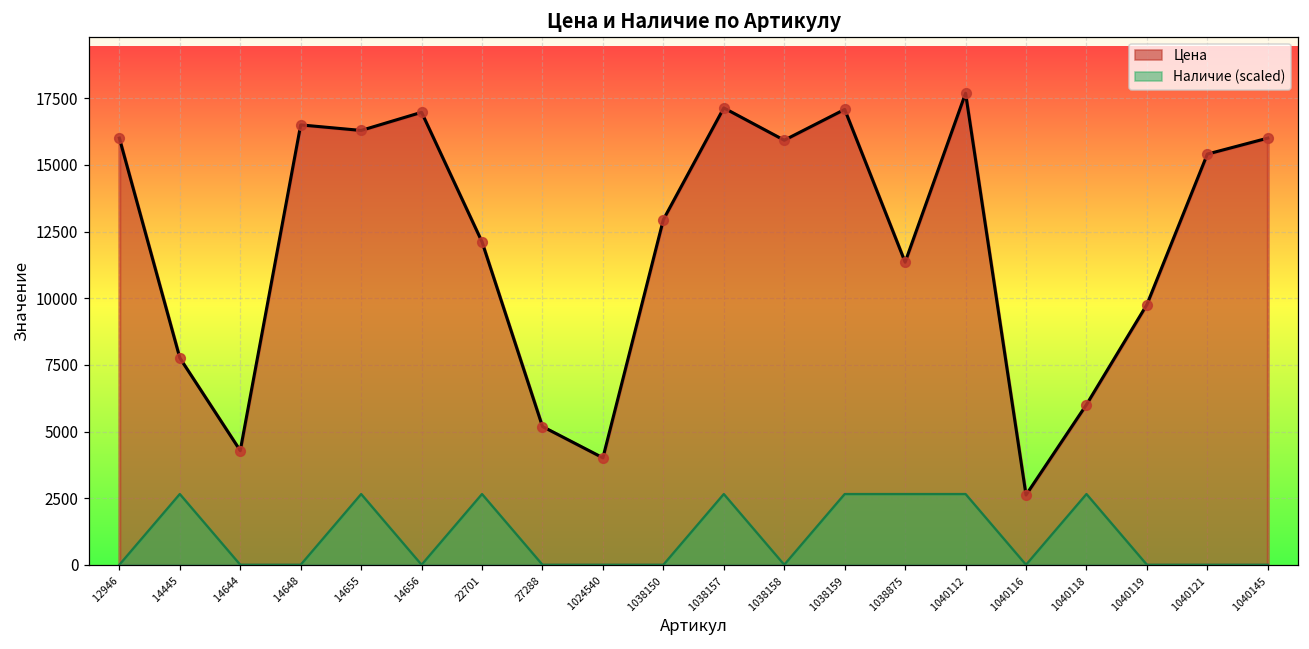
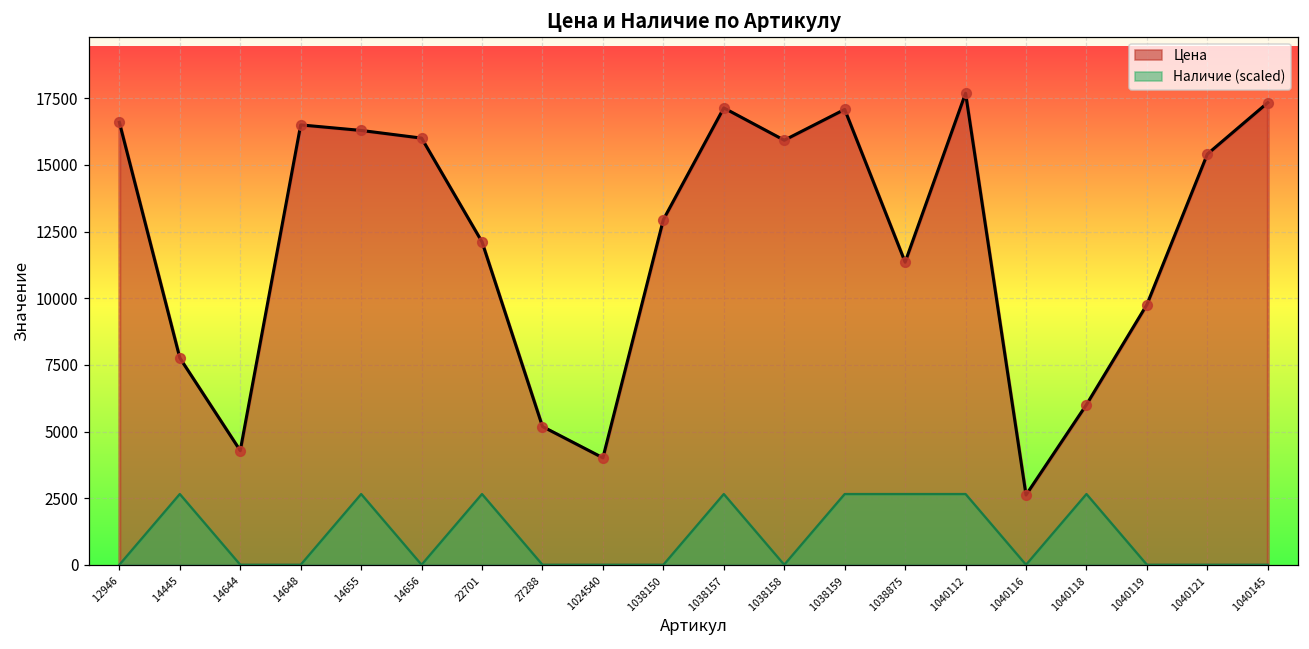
Цена, 12946: 16000 -> 16600
Цена, 14656: 17000 -> 16000
Цена, 1040145: 16000 -> 17300
